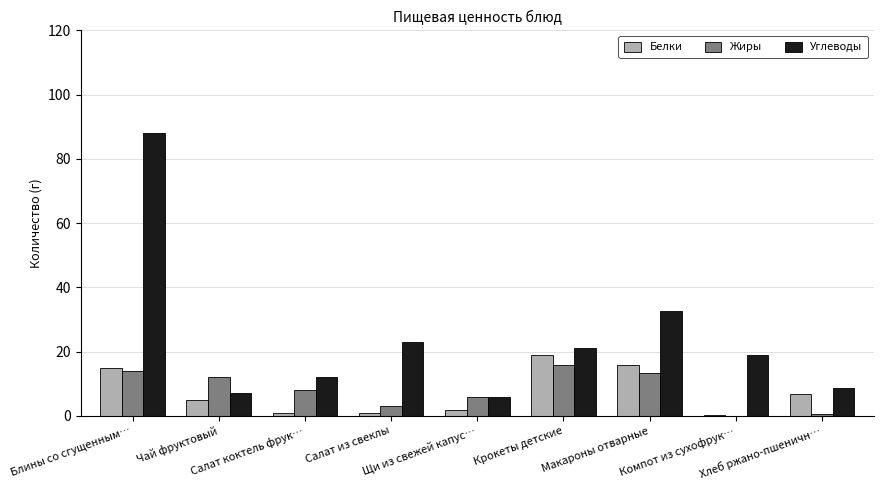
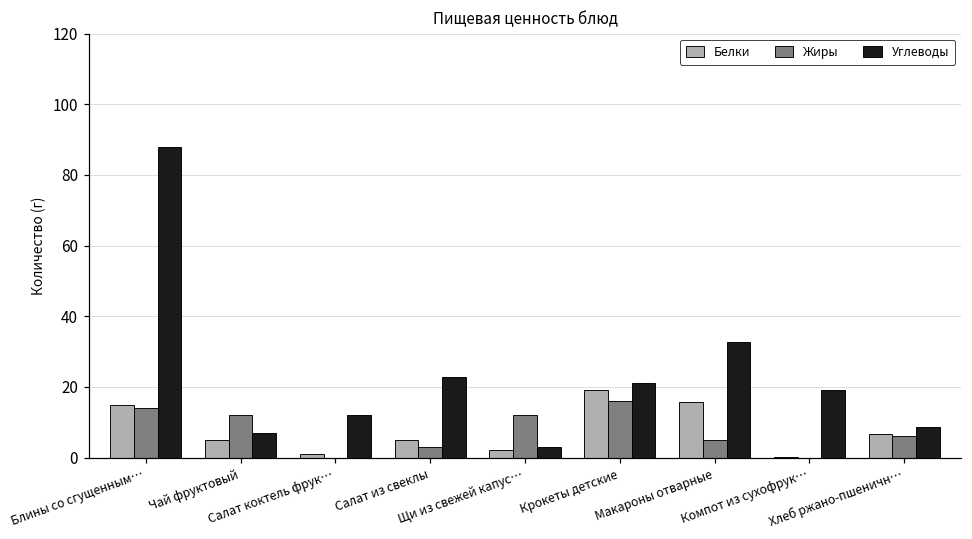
Жиры, Салат коктель фрук…: 8 -> 0
Белки, Салат из свеклы: 1 -> 5
Жиры, Щи из свежей капус…: 6 -> 12
Углеводы, Щи из свежей капус…: 6 -> 3
Жиры, Макароны отварные: 14 -> 5
Жиры, Хлеб ржано-пшеничн…: 1 -> 6
